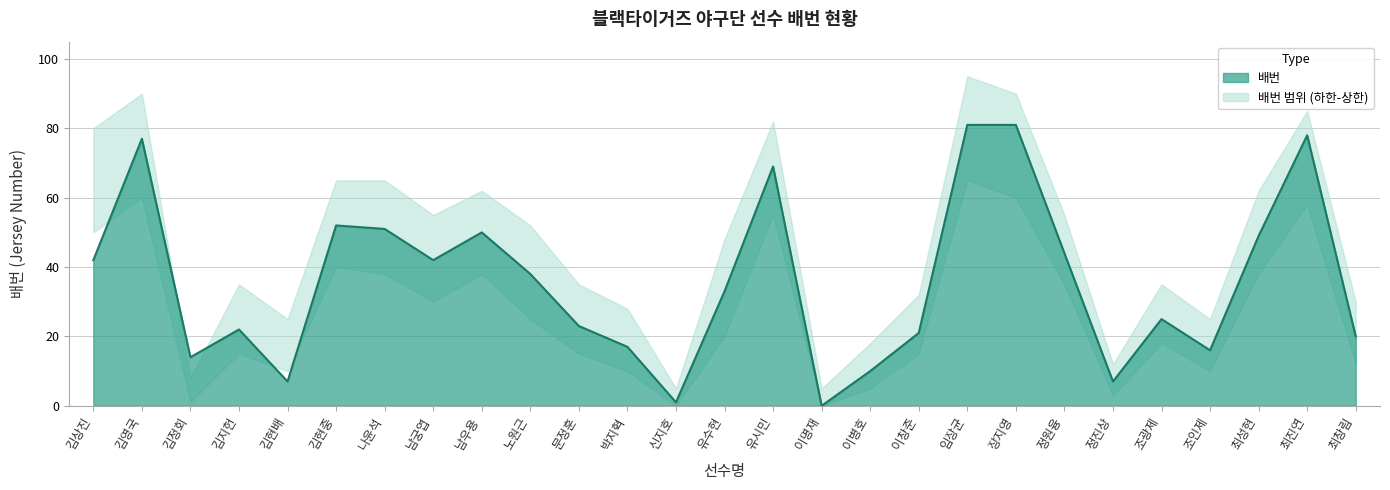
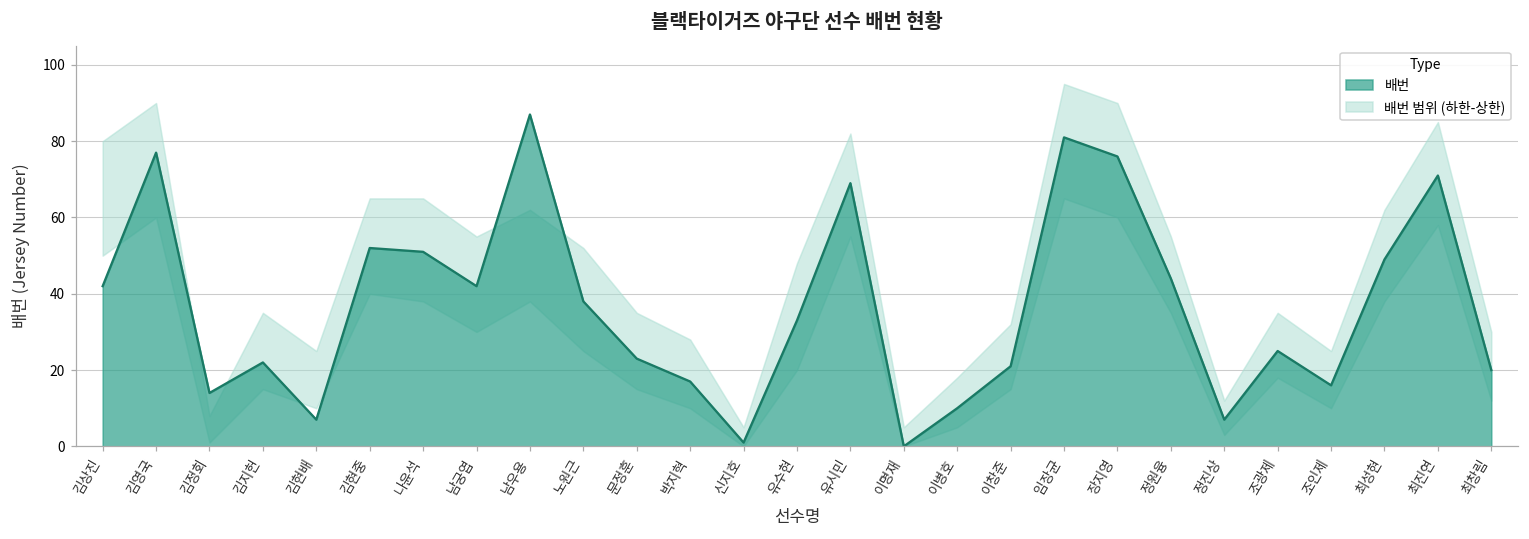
배번, 남우용: 50 -> 87
배번, 장지영: 81 -> 76
배번, 최진연: 78 -> 71
